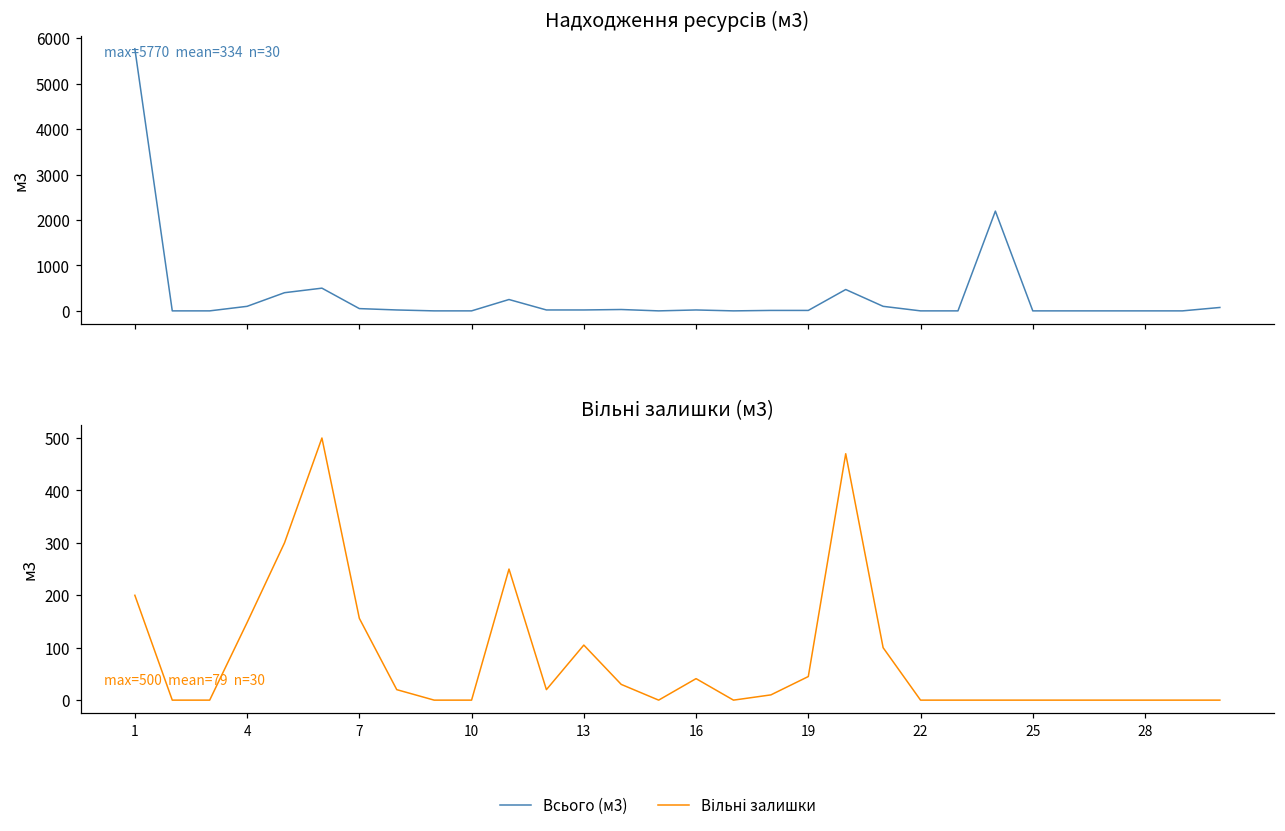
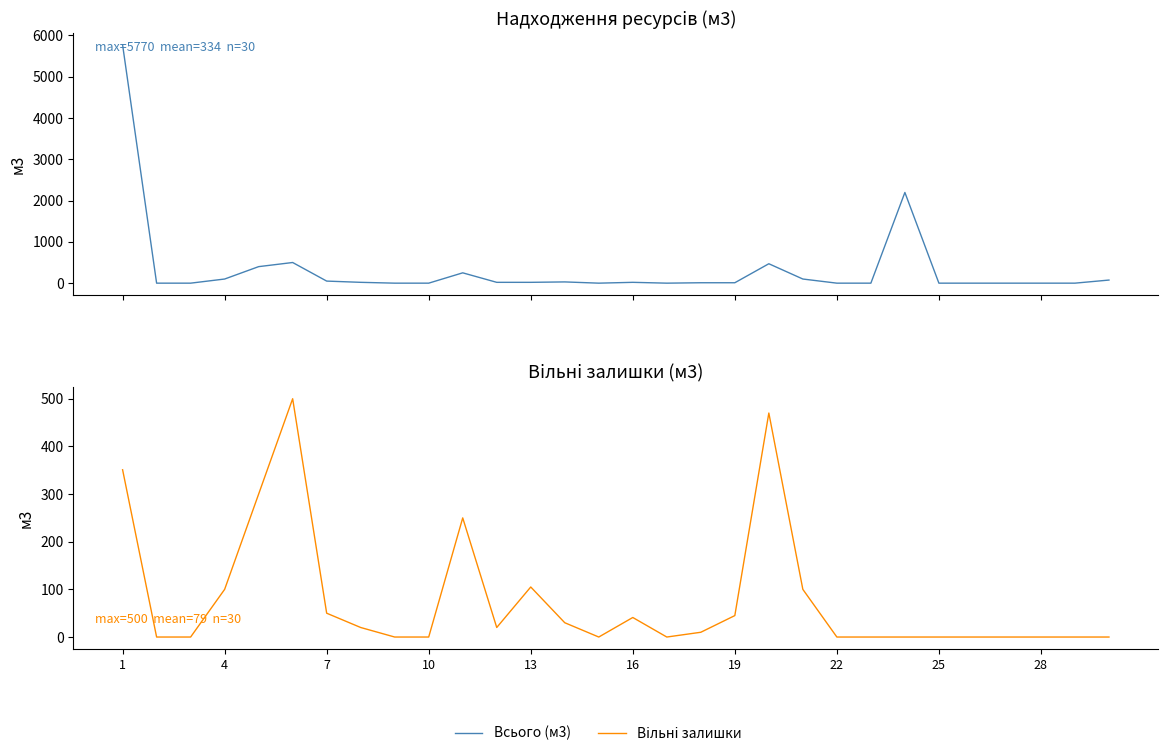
Вільні залишки (м3), 1: 200 -> 350
Вільні залишки (м3), 4: 150 -> 100
Вільні залишки (м3), 7: 160 -> 50
